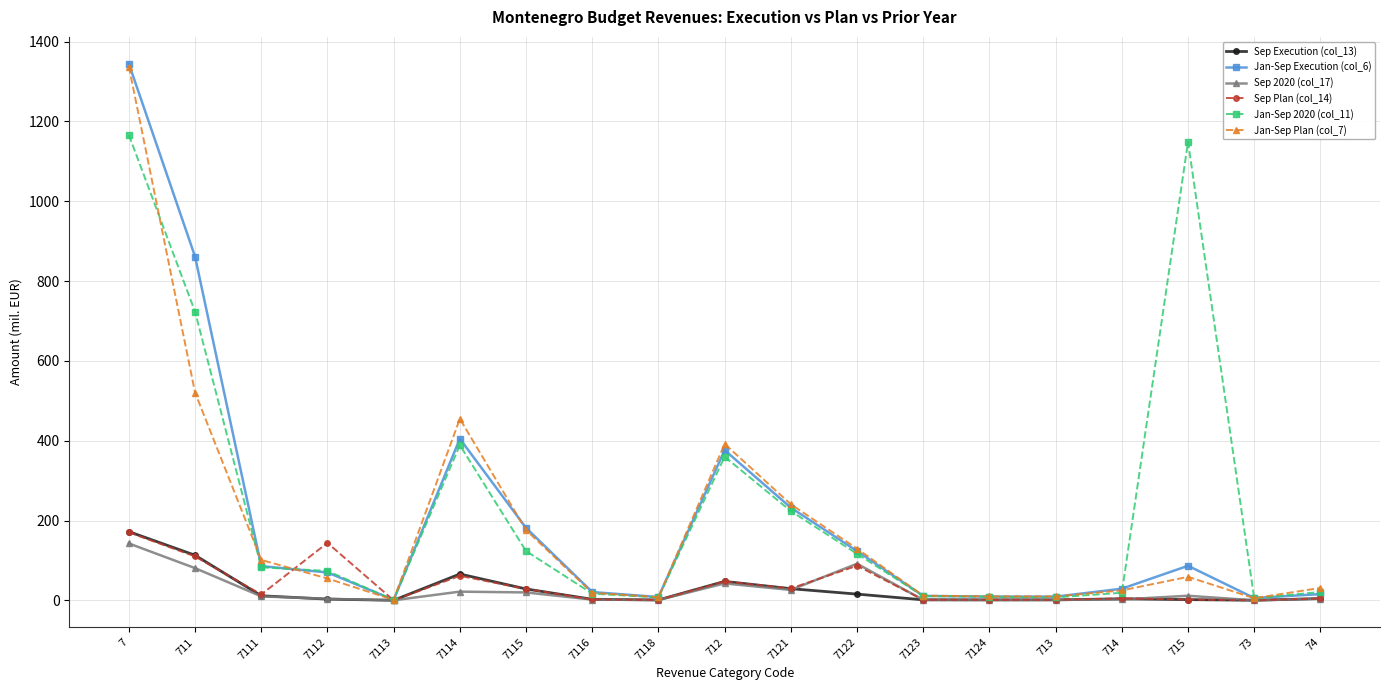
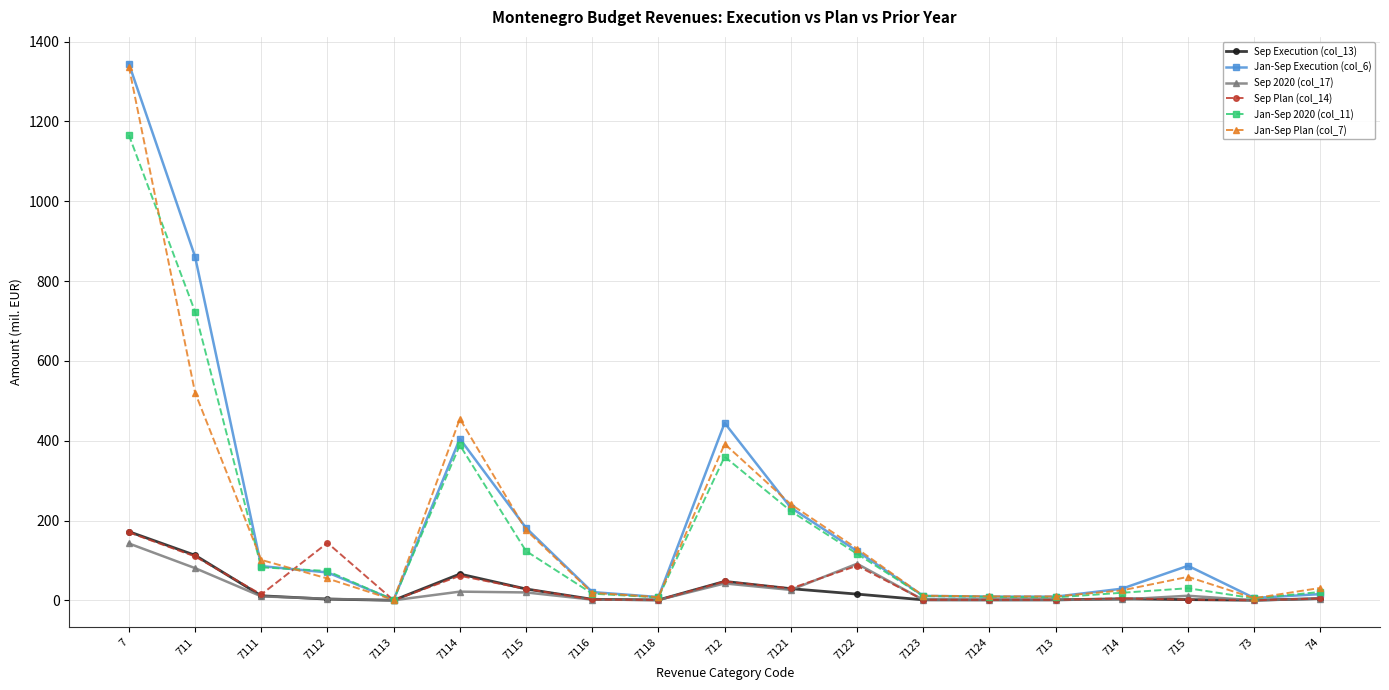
Jan-Sep Execution (col_6), 712: 380 -> 440
Jan-Sep 2020 (col_11), 715: 1150 -> 30
